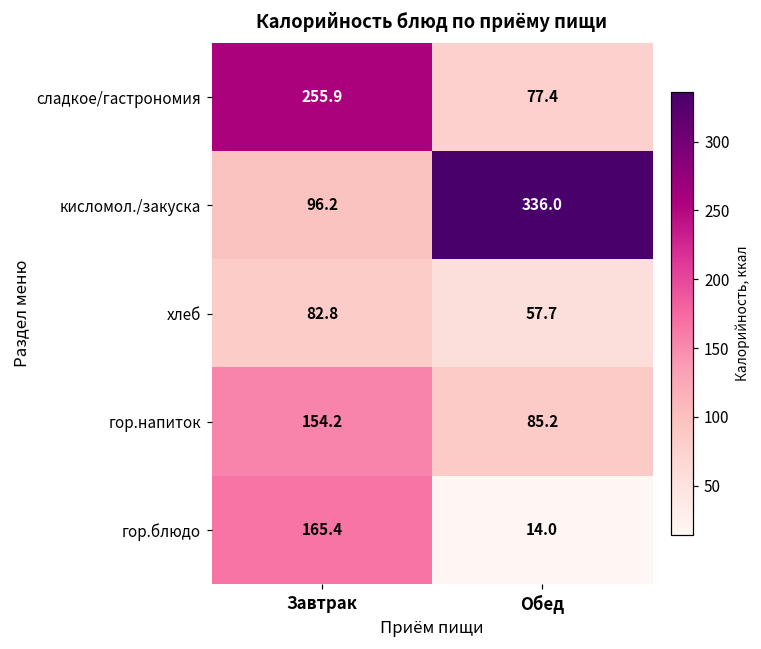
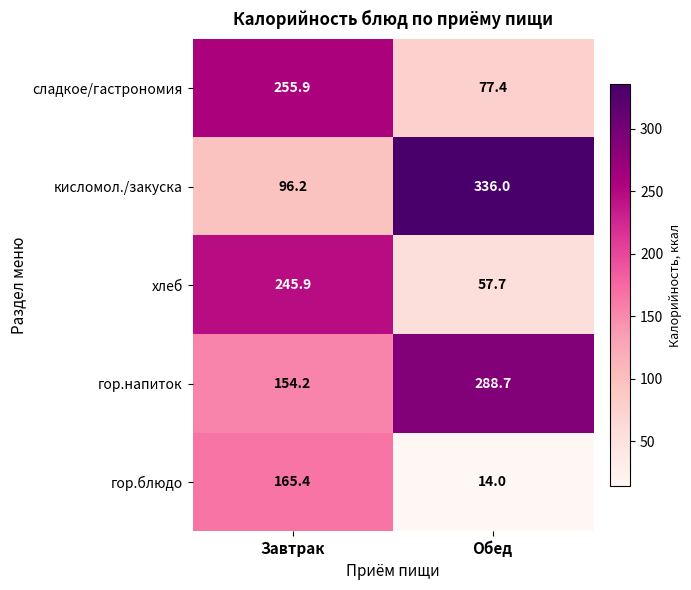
хлеб, Завтрак: 82.8 -> 245.9
гор.напиток, Обед: 85.2 -> 288.7
